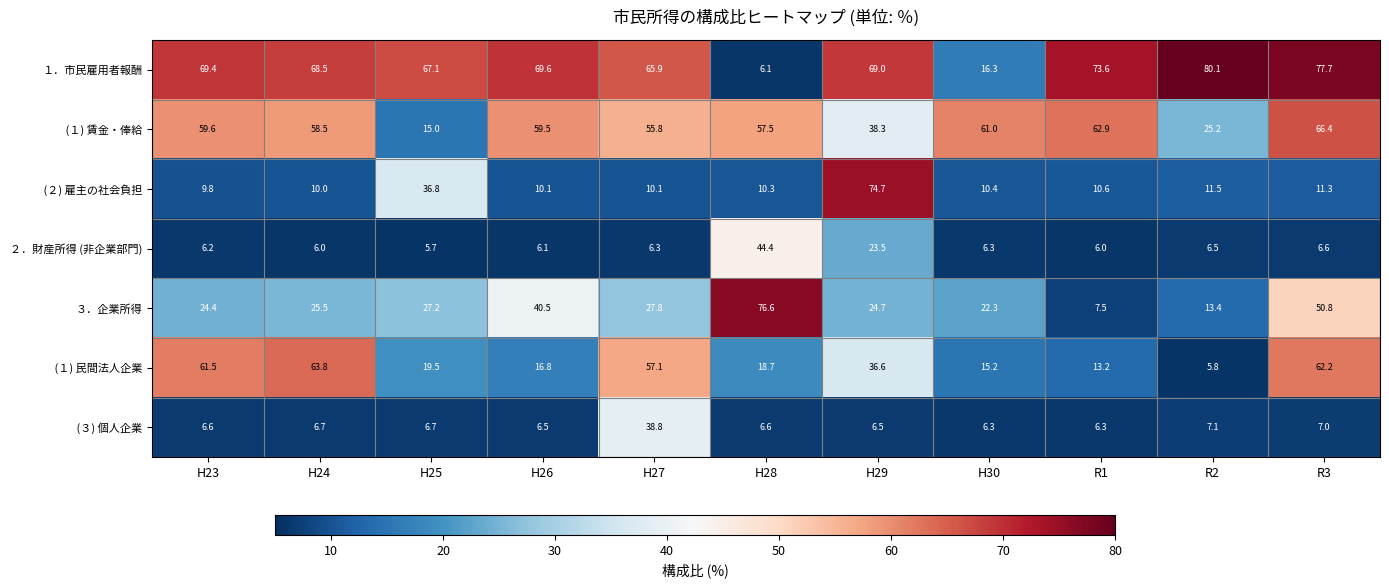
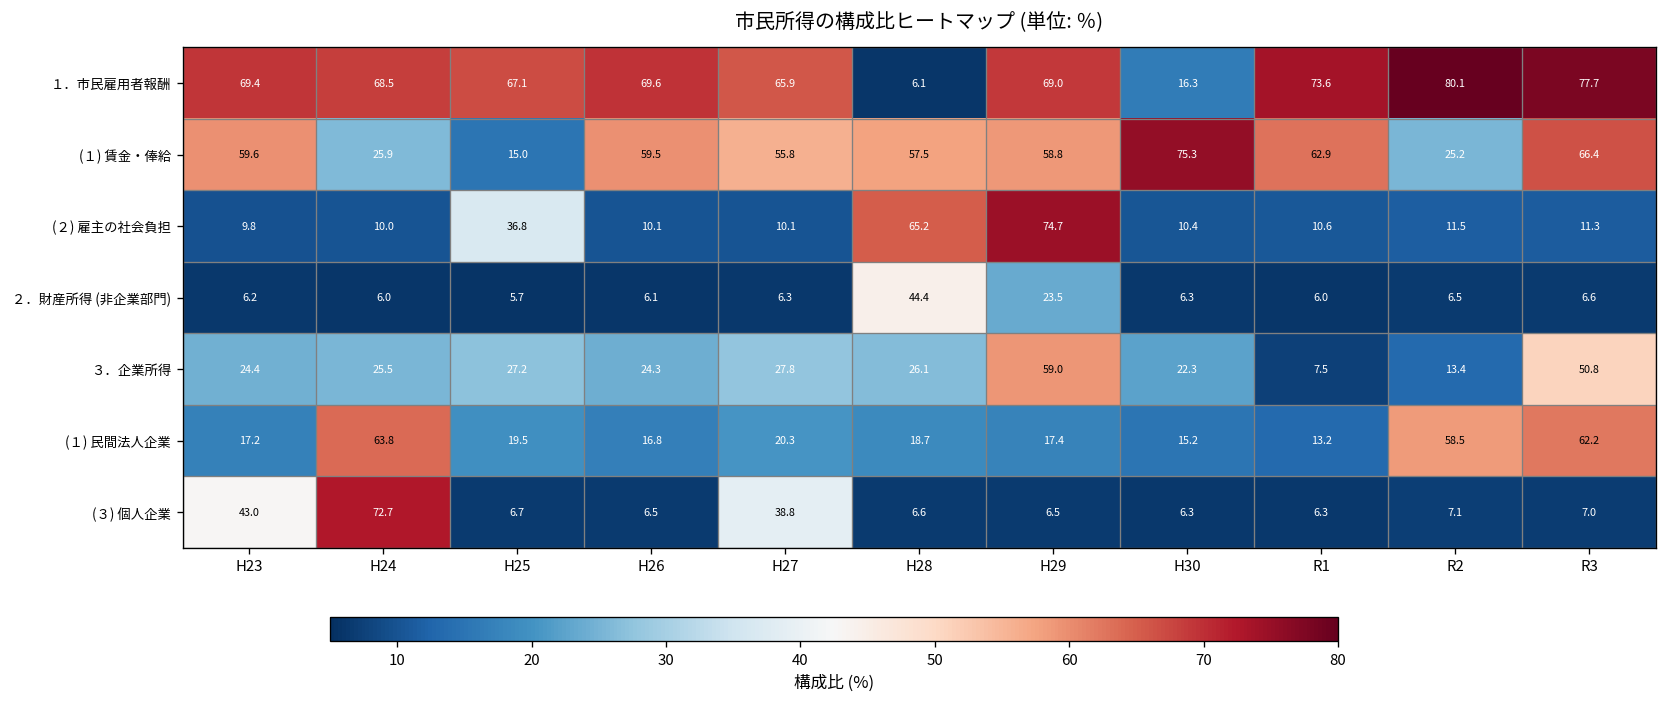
(１) 賃金・俸給, H24: 58.5 -> 25.9
(１) 賃金・俸給, H29: 38.3 -> 58.8
(１) 賃金・俸給, H30: 61.0 -> 75.3
(２) 雇主の社会負担, H28: 10.3 -> 65.2
３．企業所得, H26: 40.5 -> 24.3
３．企業所得, H28: 76.6 -> 26.1
３．企業所得, H29: 24.7 -> 59.0
(１) 民間法人企業, H23: 61.5 -> 17.2
(１) 民間法人企業, H27: 57.1 -> 20.3
(１) 民間法人企業, H29: 36.6 -> 17.4
(１) 民間法人企業, R2: 5.8 -> 58.5
(３) 個人企業, H23: 6.6 -> 43.0
(３) 個人企業, H24: 6.7 -> 72.7
